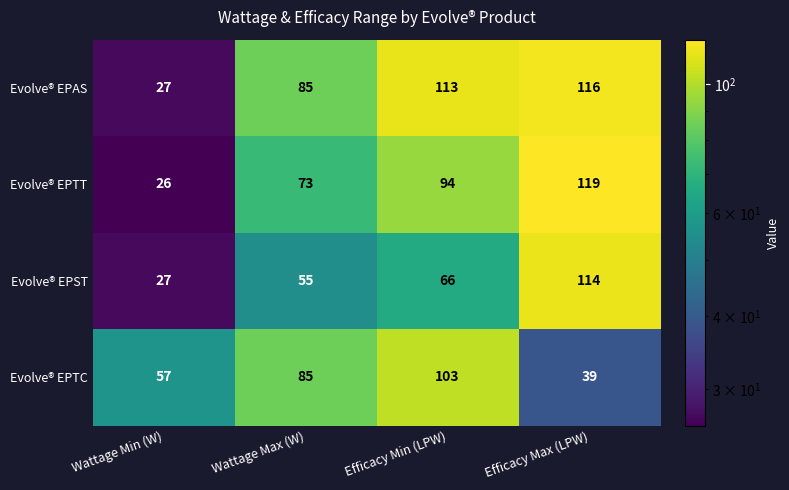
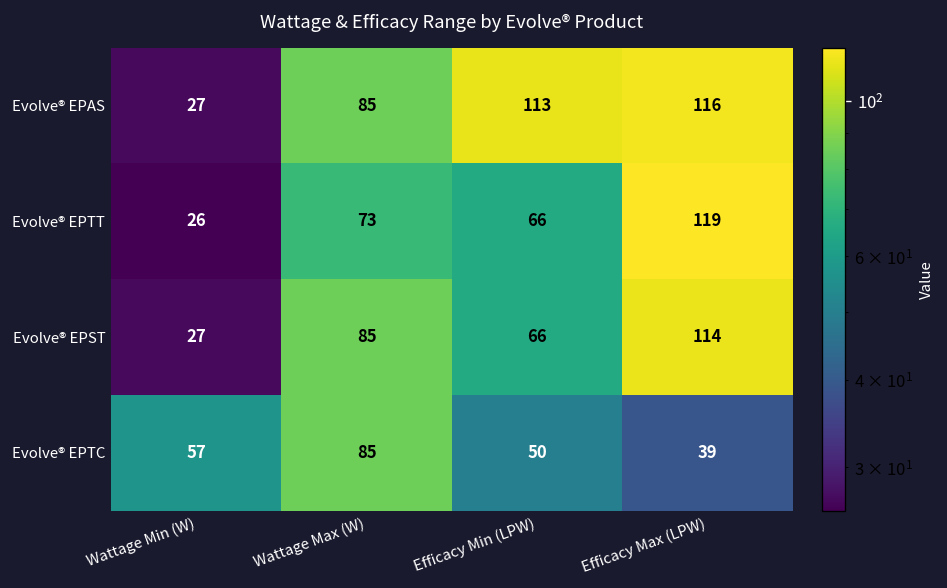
Evolve® EPTT, Efficacy Min (LPW): 94 -> 66
Evolve® EPST, Wattage Max (W): 55 -> 85
Evolve® EPTC, Efficacy Min (LPW): 103 -> 50
